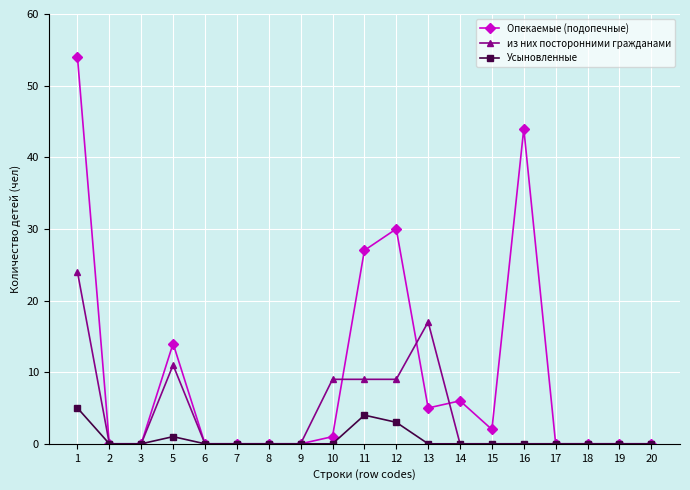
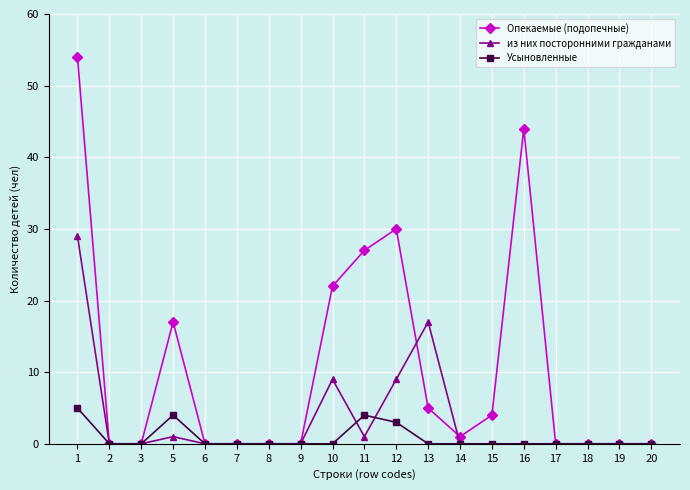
из них посторонними гражданами, 1: 24 -> 29
Опекаемые (подопечные), 5: 14 -> 17
из них посторонними гражданами, 5: 11 -> 1
Усыновленные, 5: 1 -> 4
Опекаемые (подопечные), 10: 1 -> 22
из них посторонними гражданами, 11: 9 -> 1
Опекаемые (подопечные), 14: 6 -> 1
Опекаемые (подопечные), 15: 2 -> 4
